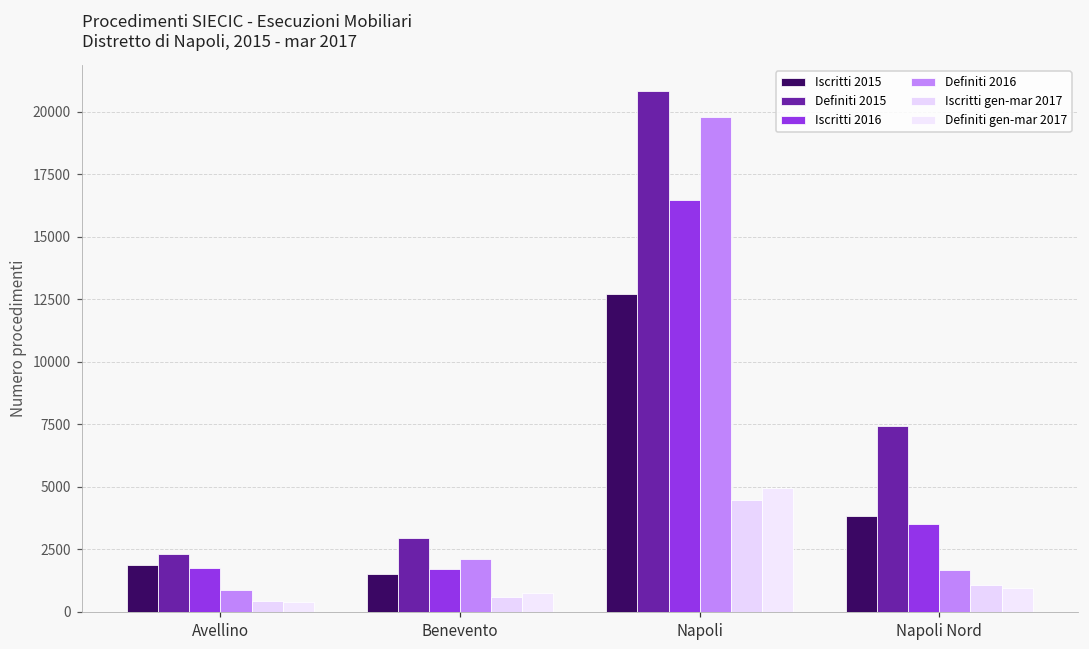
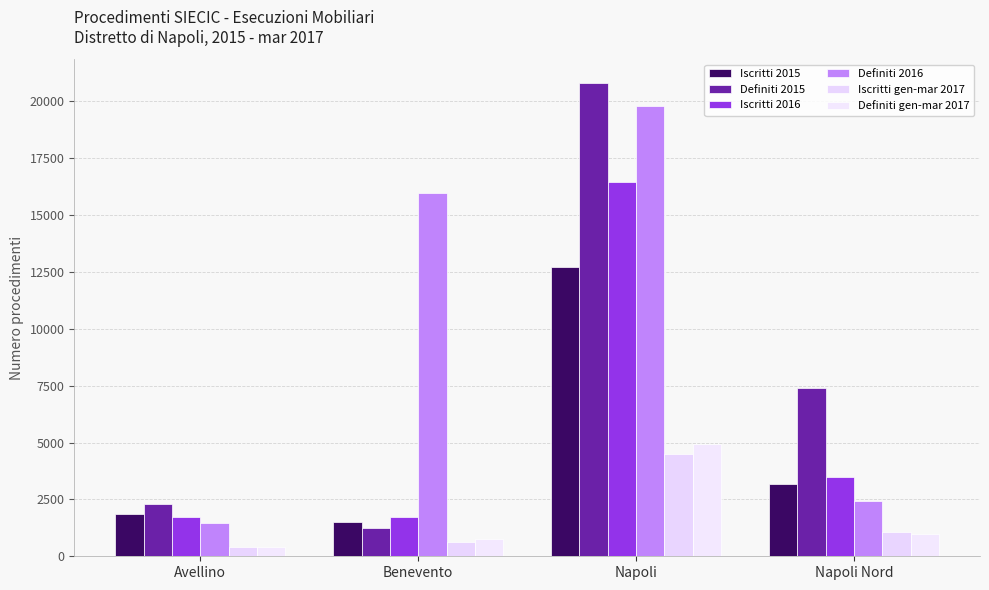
Definiti 2016, Avellino: 900 -> 1500
Definiti 2015, Benevento: 3000 -> 1200
Definiti 2016, Benevento: 2100 -> 16000
Iscritti 2015, Napoli Nord: 3900 -> 3200
Definiti 2016, Napoli Nord: 1700 -> 2400
